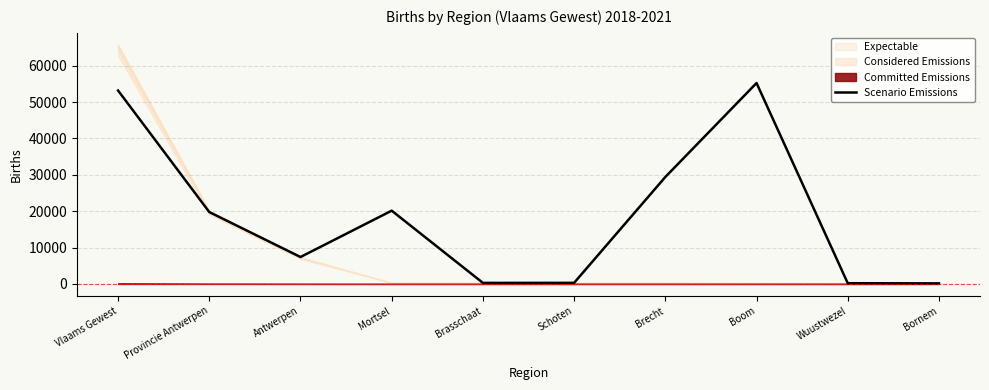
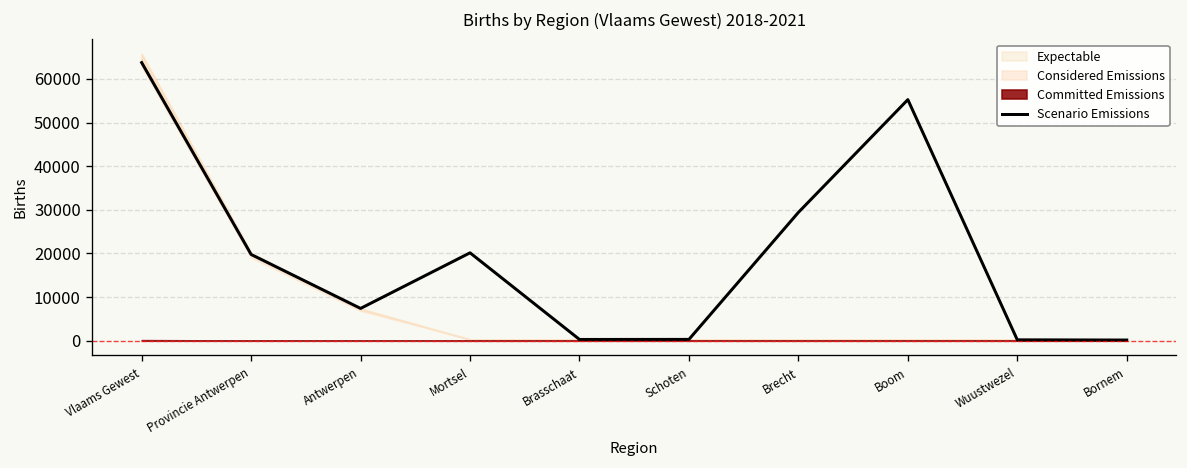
Scenario Emissions, Vlaams Gewest: 53000 -> 64000
